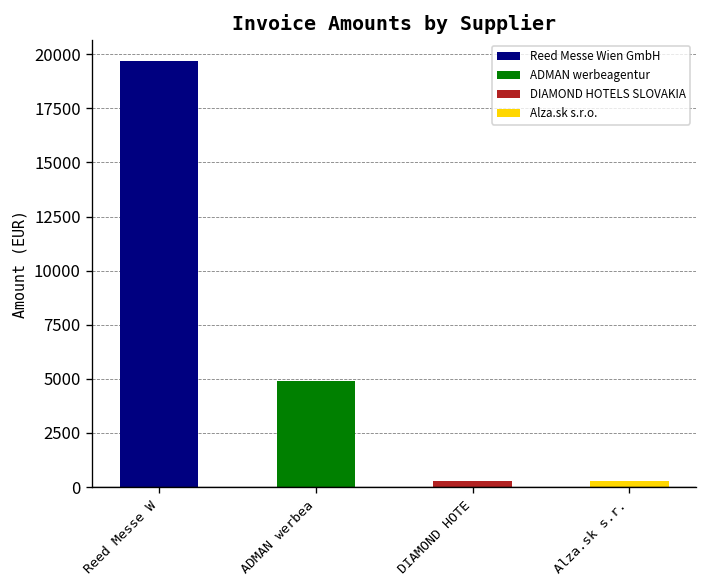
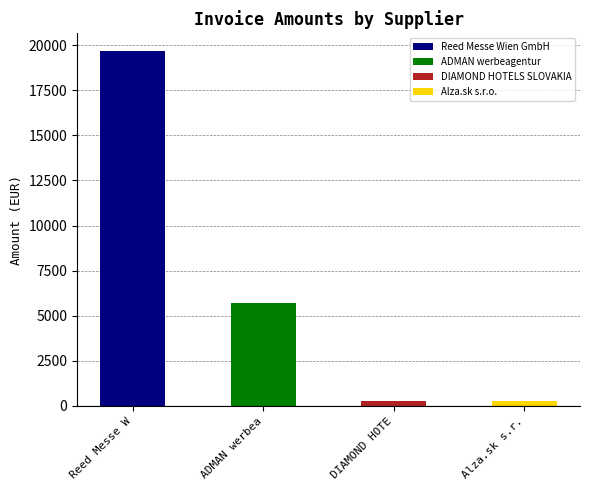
ADMAN werbea: 4900 -> 5700
